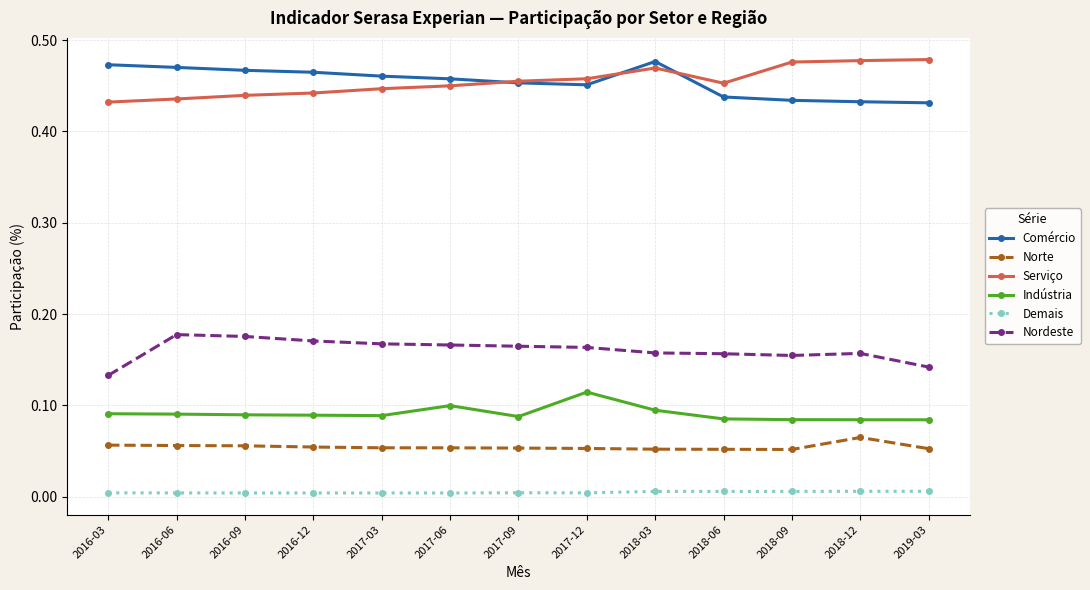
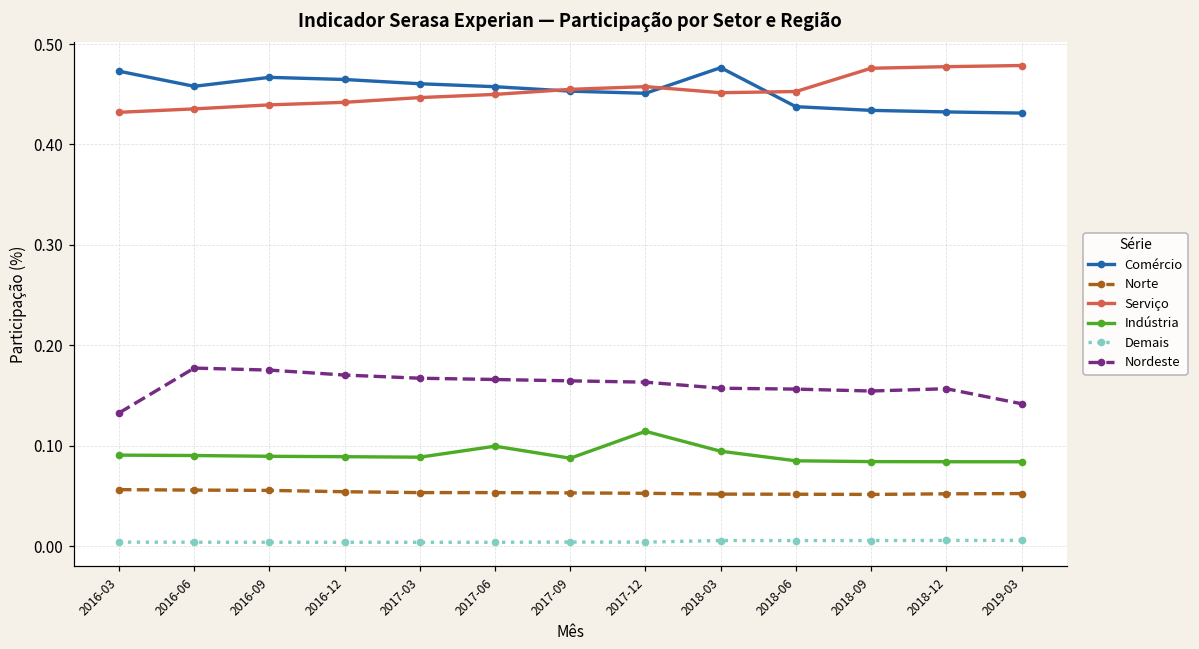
Comércio, 2016-06: 0.47 -> 0.46
Serviço, 2018-03: 0.47 -> 0.45
Norte, 2018-12: 0.06 -> 0.05
